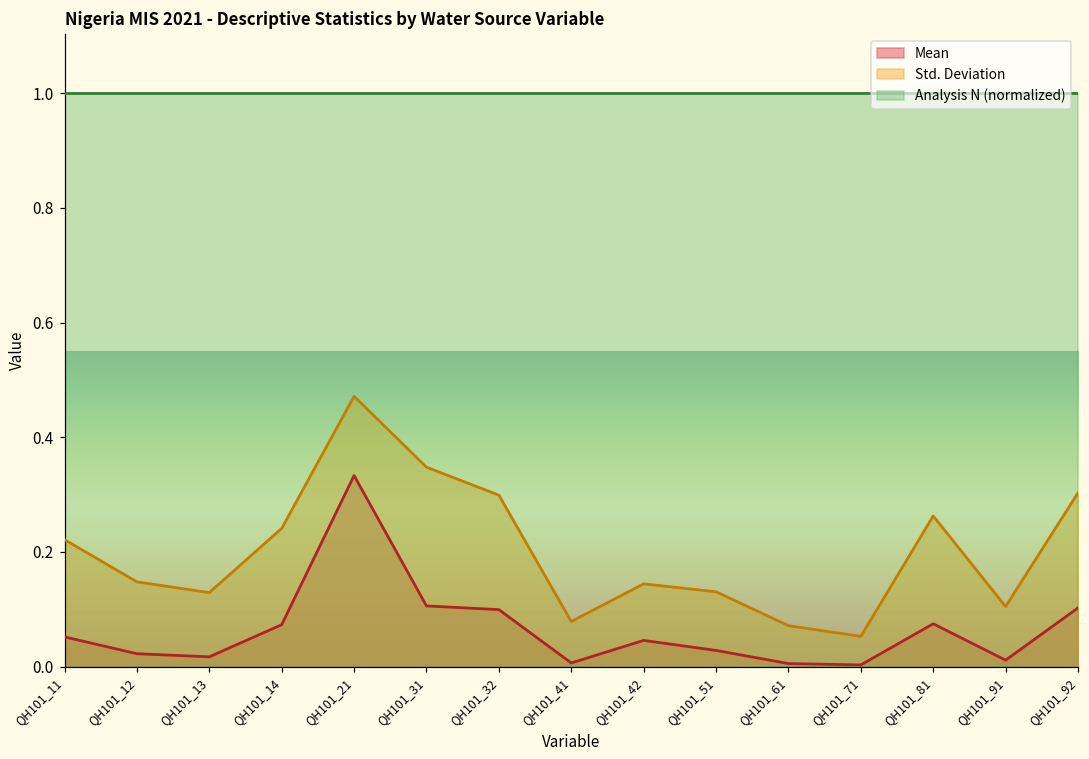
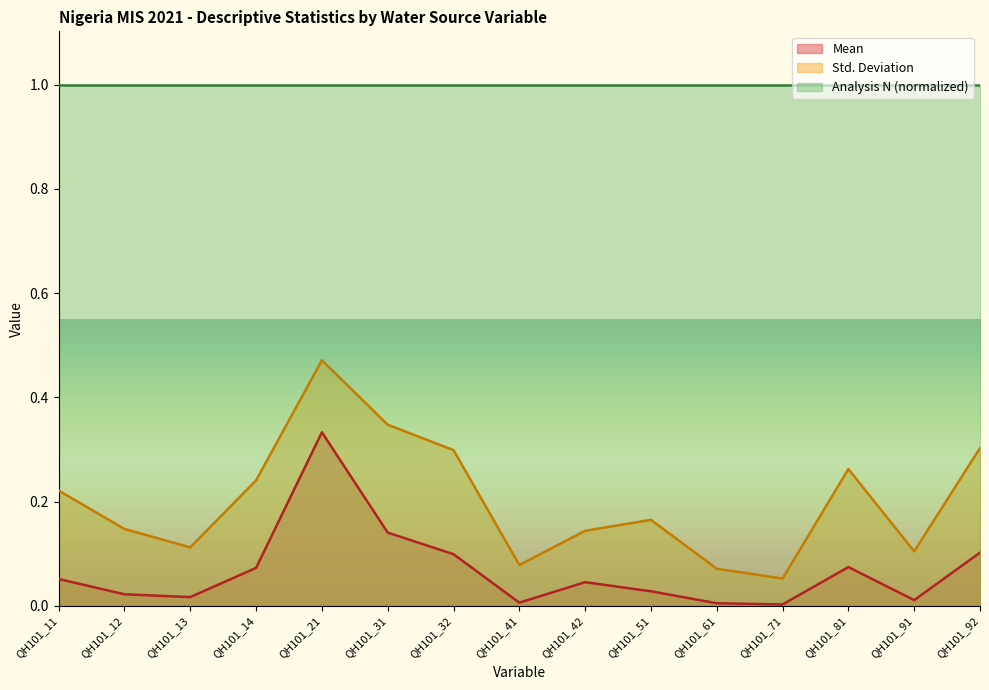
Std. Deviation, QH101_13: 0.13 -> 0.11
Mean, QH101_31: 0.11 -> 0.14
Std. Deviation, QH101_51: 0.13 -> 0.17
